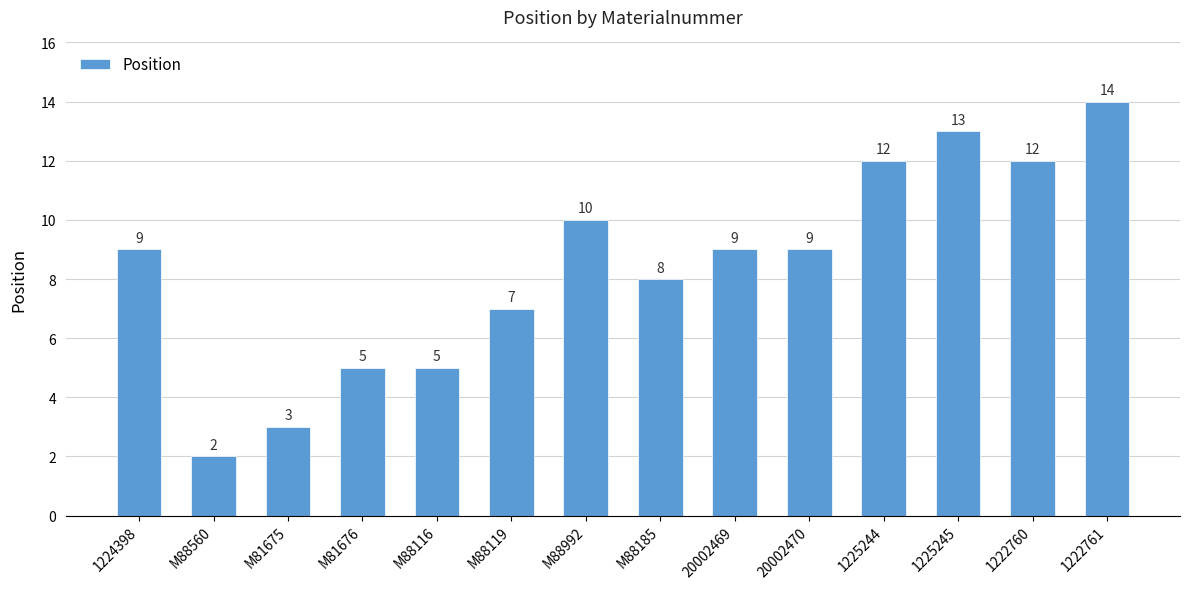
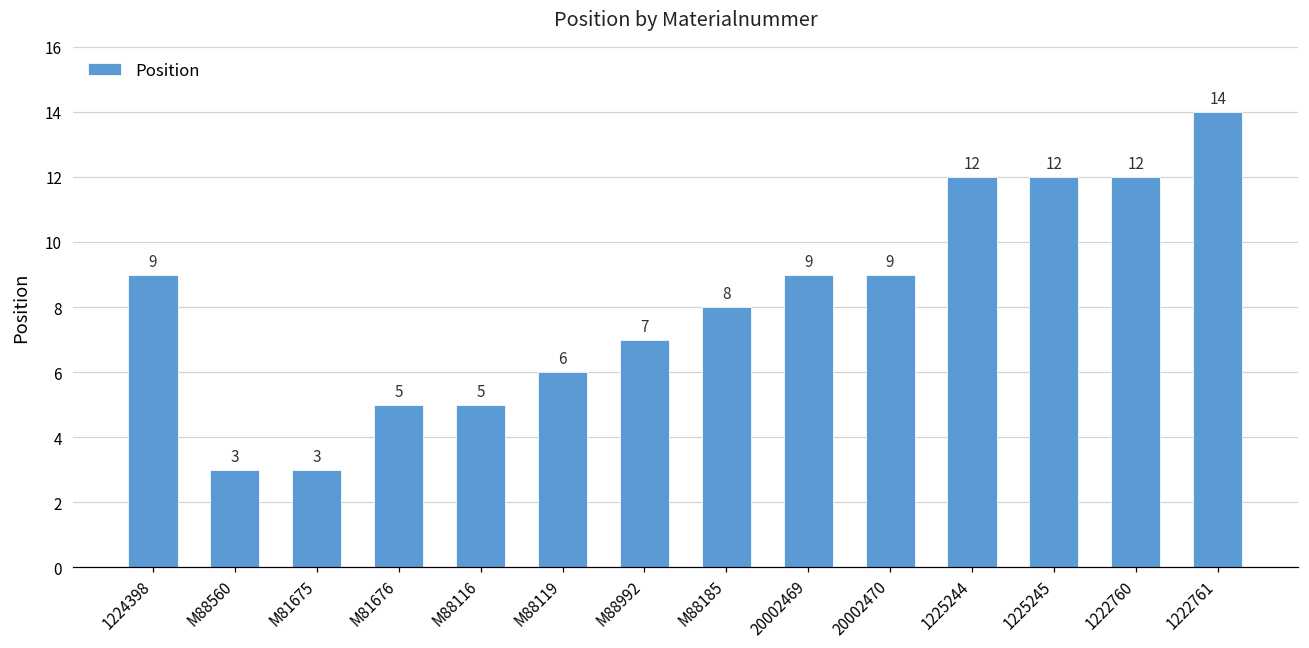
M88560: 2 -> 3
M88119: 7 -> 6
M88992: 10 -> 7
1225245: 13 -> 12
